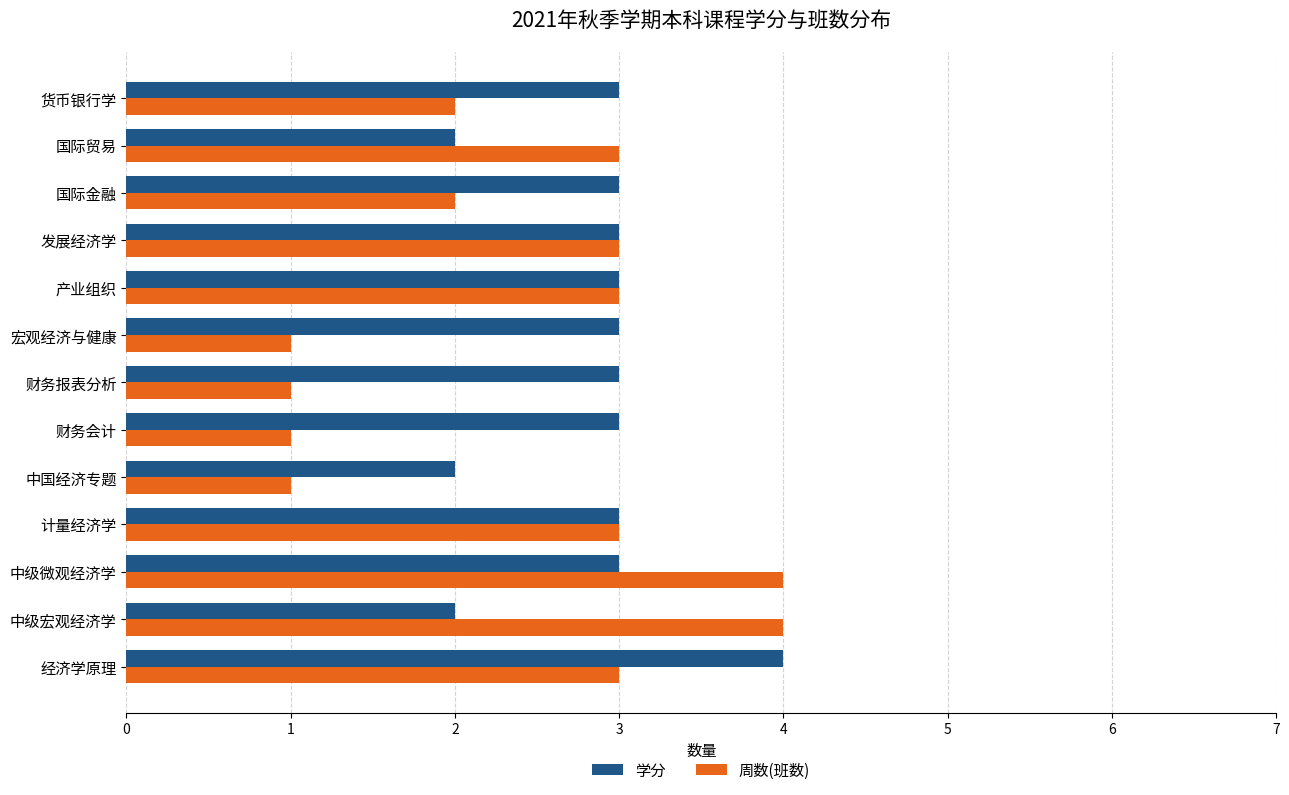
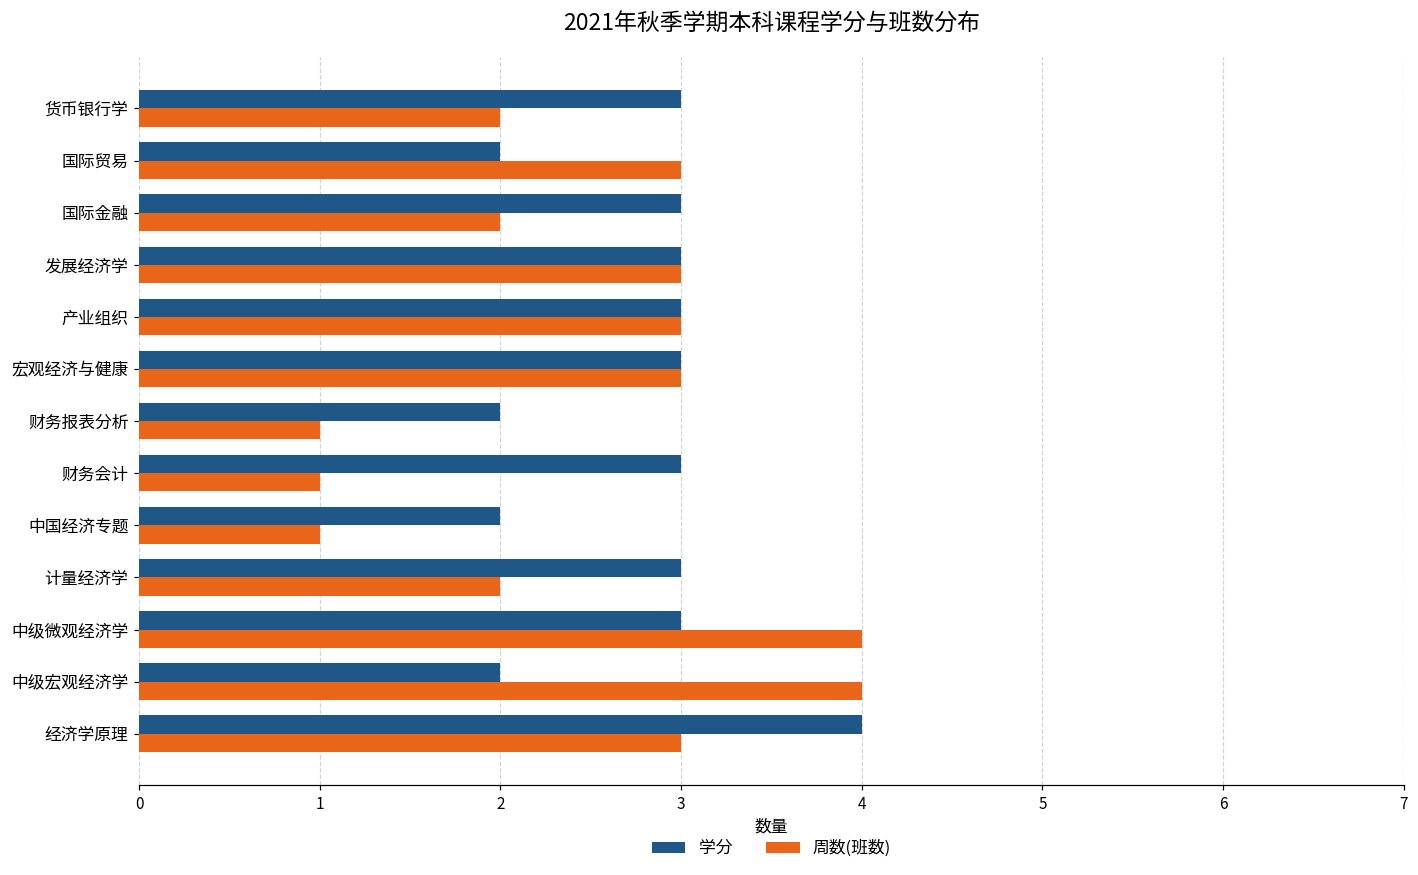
周数(班数), 宏观经济与健康: 1 -> 3
学分, 财务报表分析: 3 -> 2
周数(班数), 计量经济学: 3 -> 2
